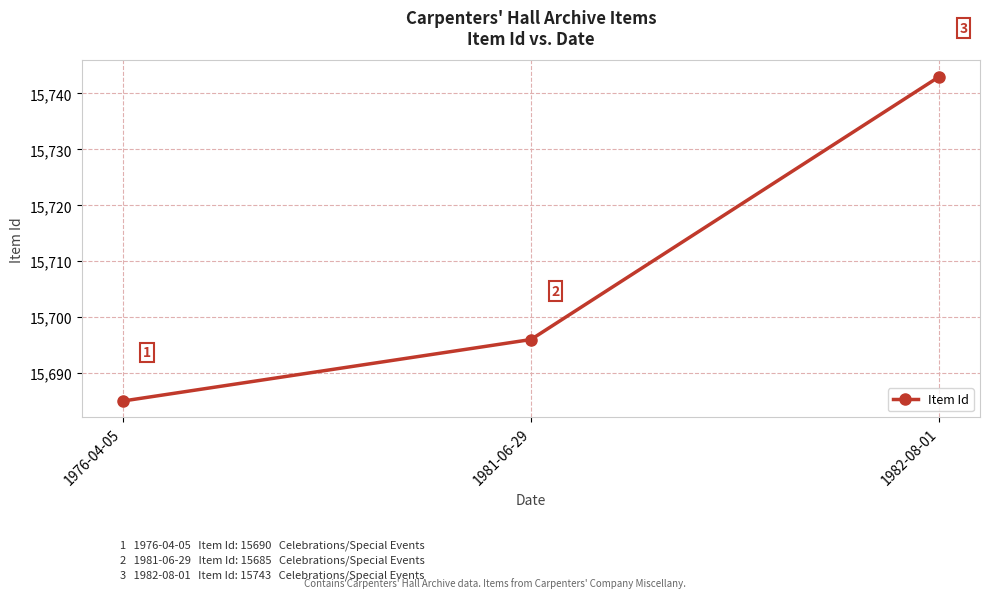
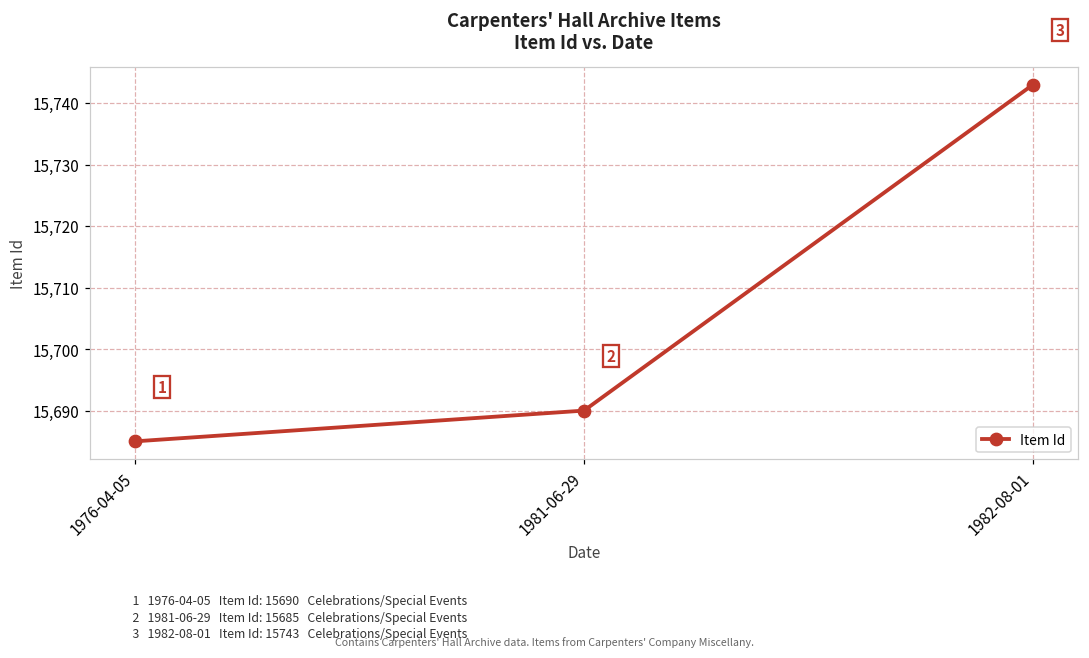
1981-06-29: 15,696 -> 15,690
